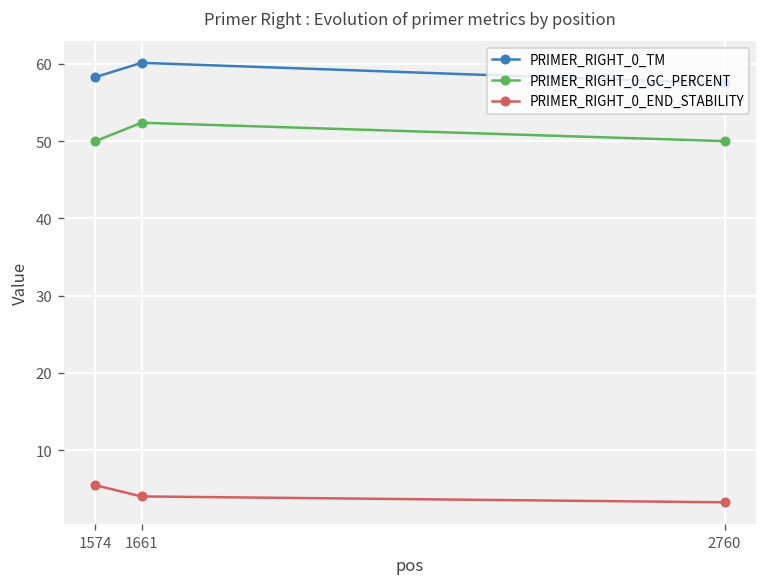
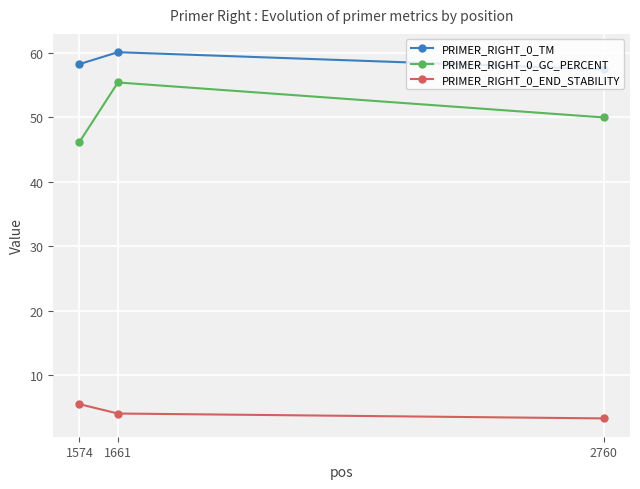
PRIMER_RIGHT_0_GC_PERCENT, 1574: 50 -> 46
PRIMER_RIGHT_0_GC_PERCENT, 1661: 52 -> 55
